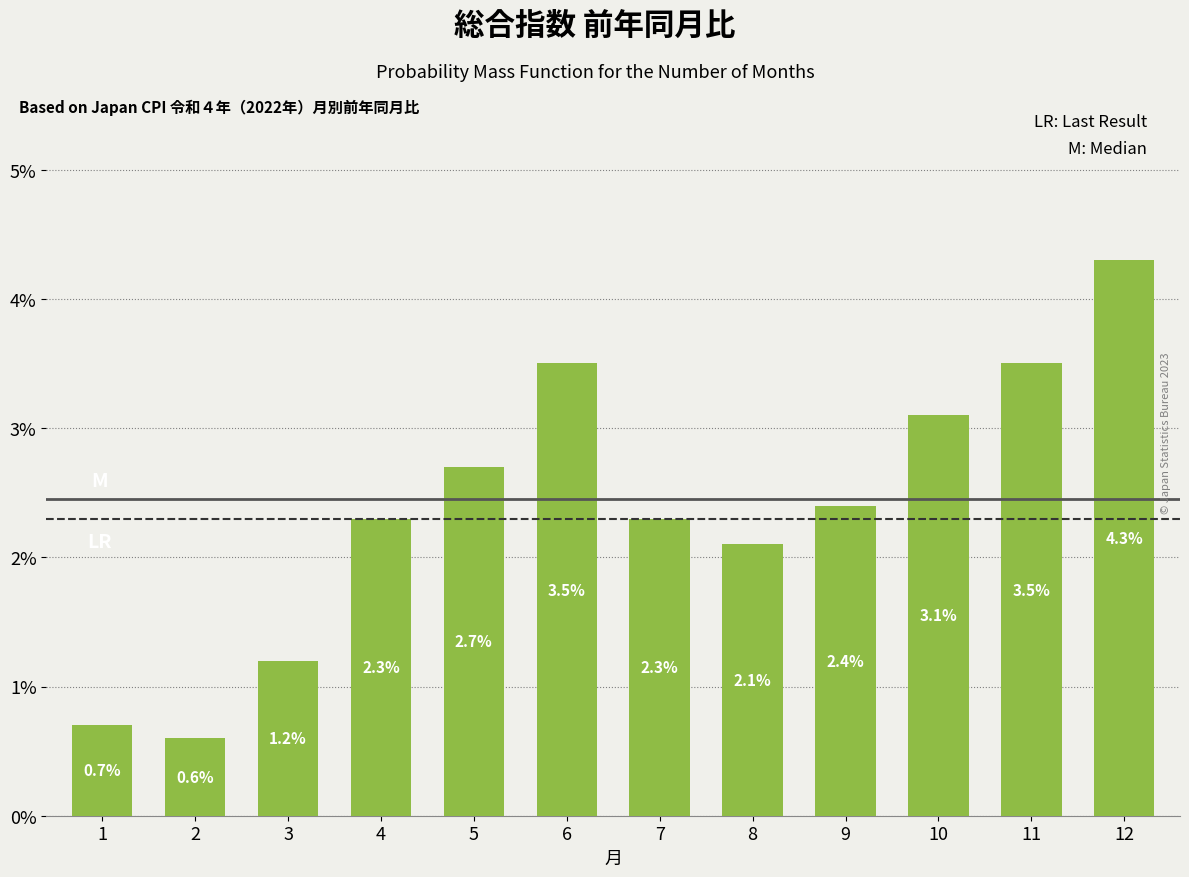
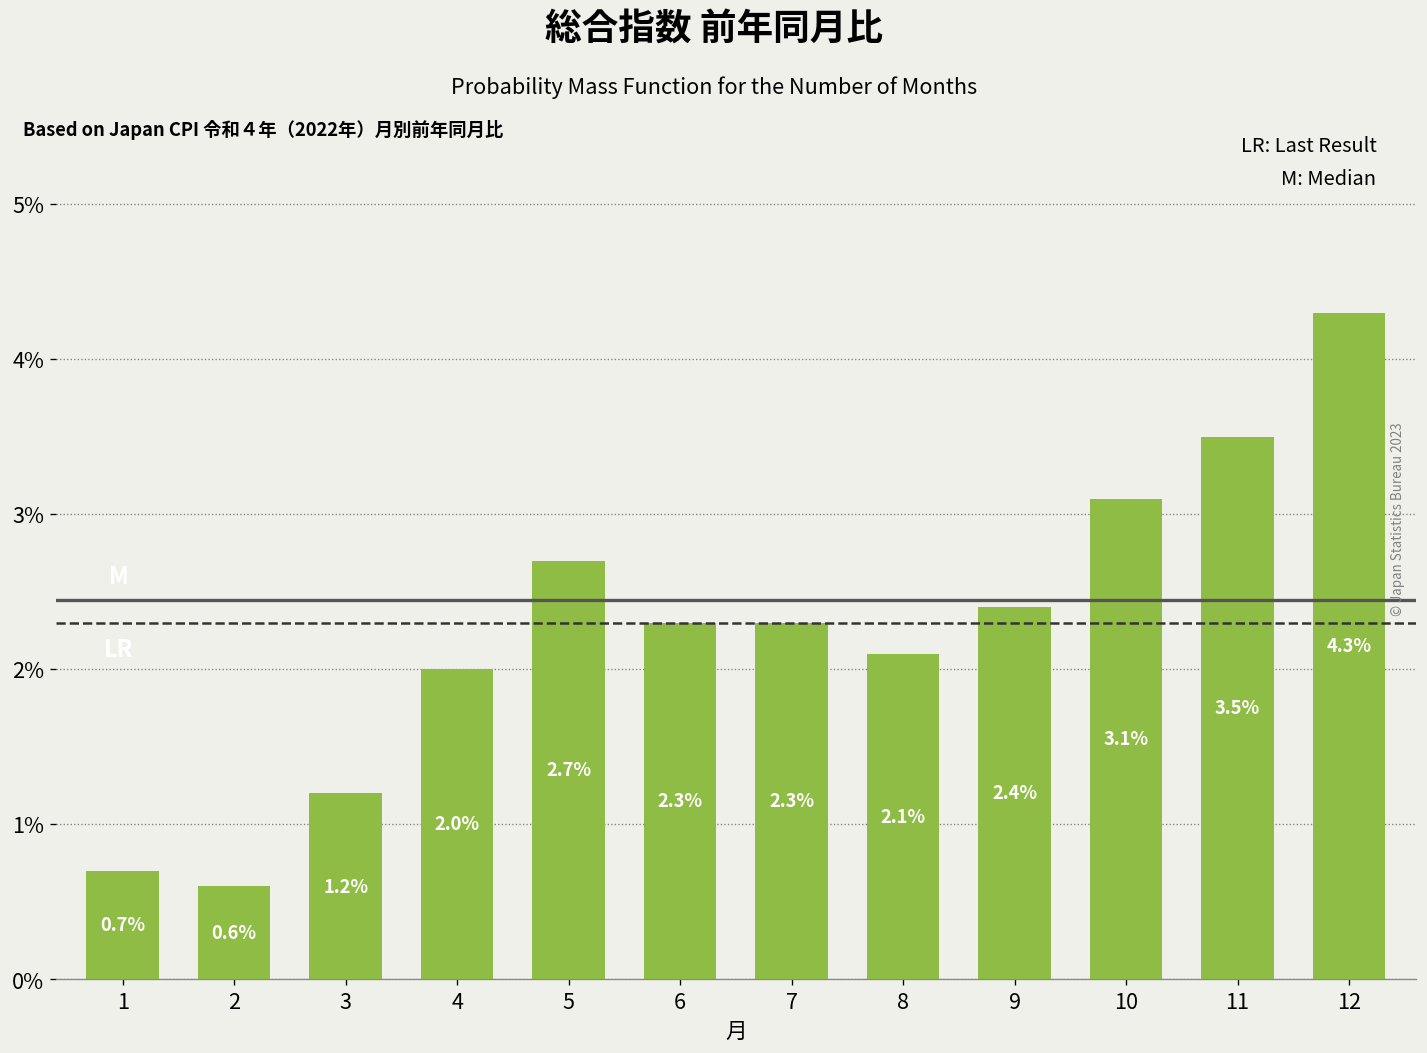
4: 2.3% -> 2.0%
6: 3.5% -> 2.3%
